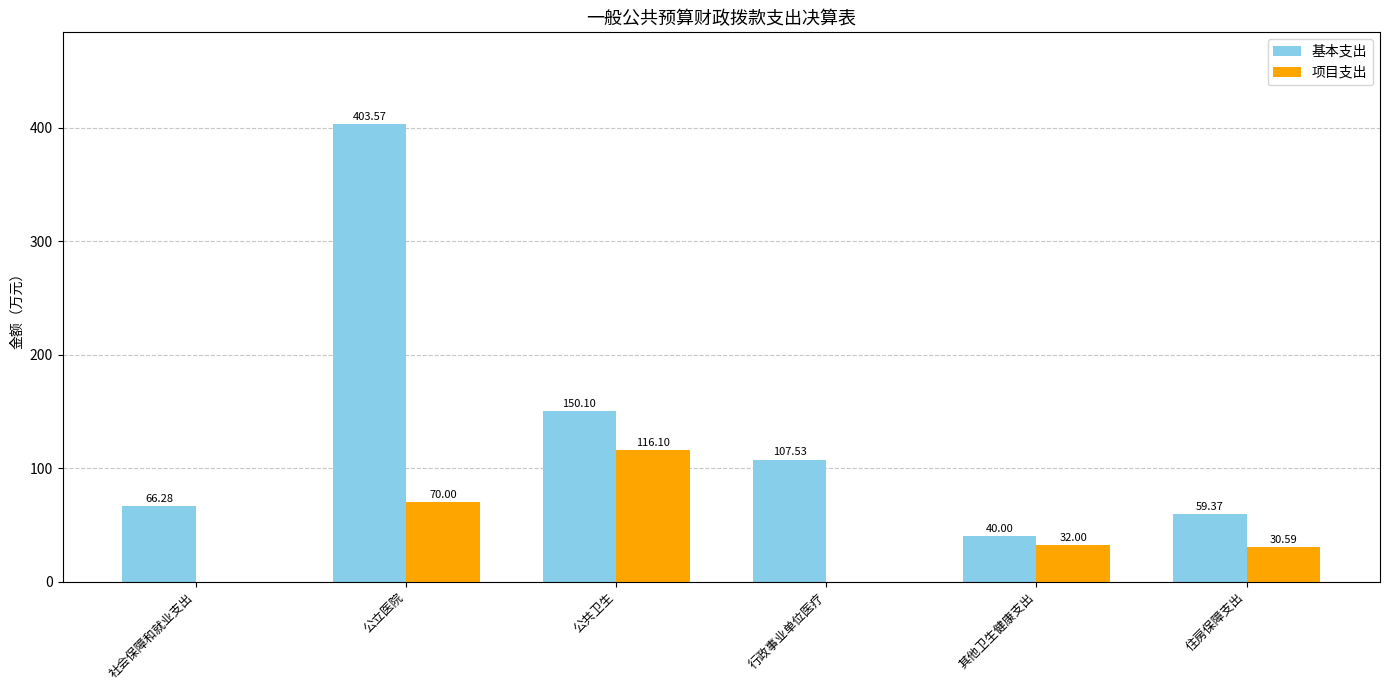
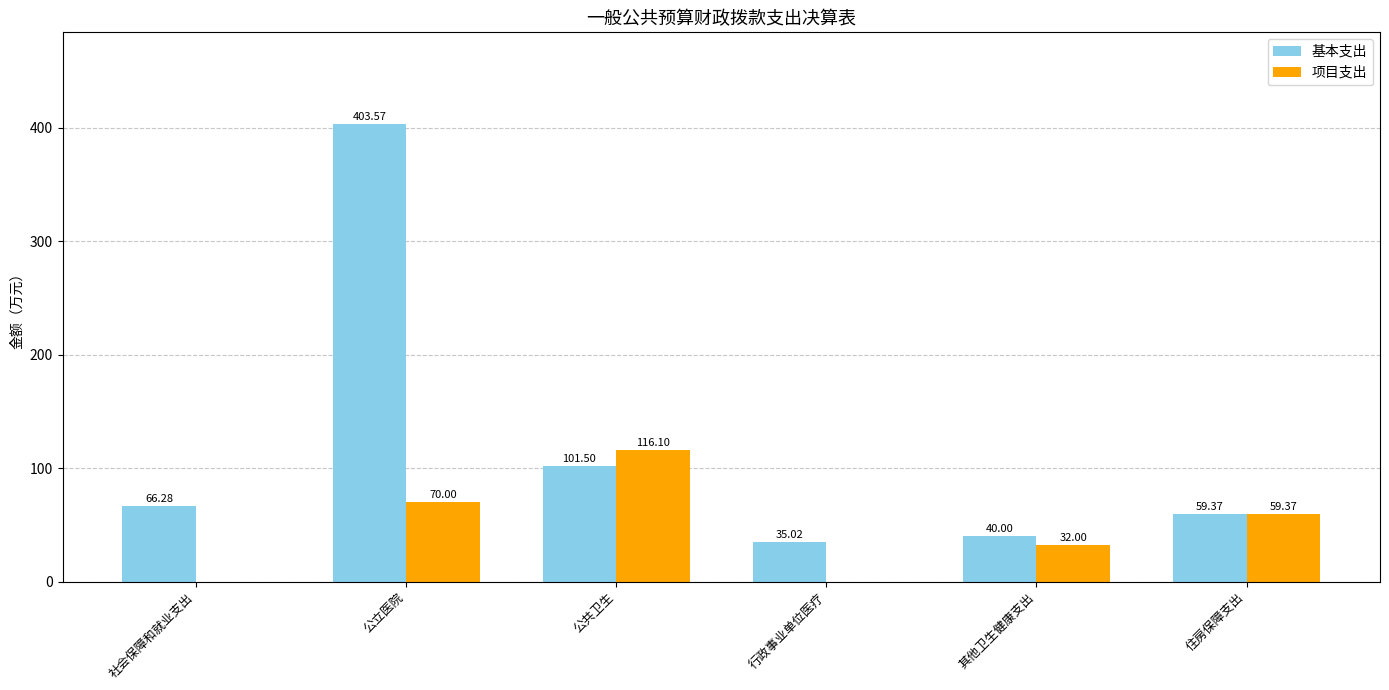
基本支出, 公共卫生: 150.10 -> 101.50
基本支出, 行政事业单位医疗: 107.53 -> 35.02
项目支出, 住房保障支出: 30.59 -> 59.37
